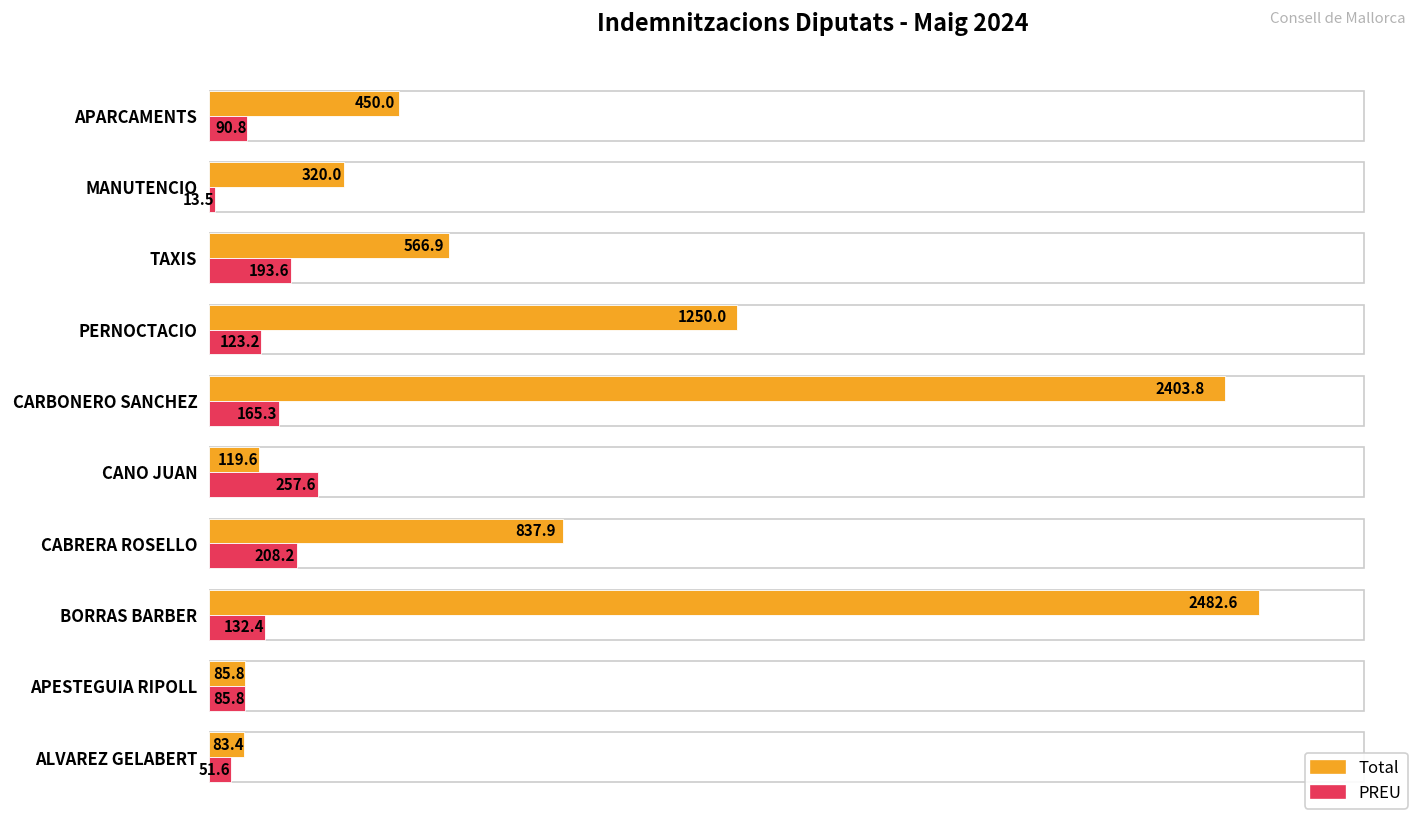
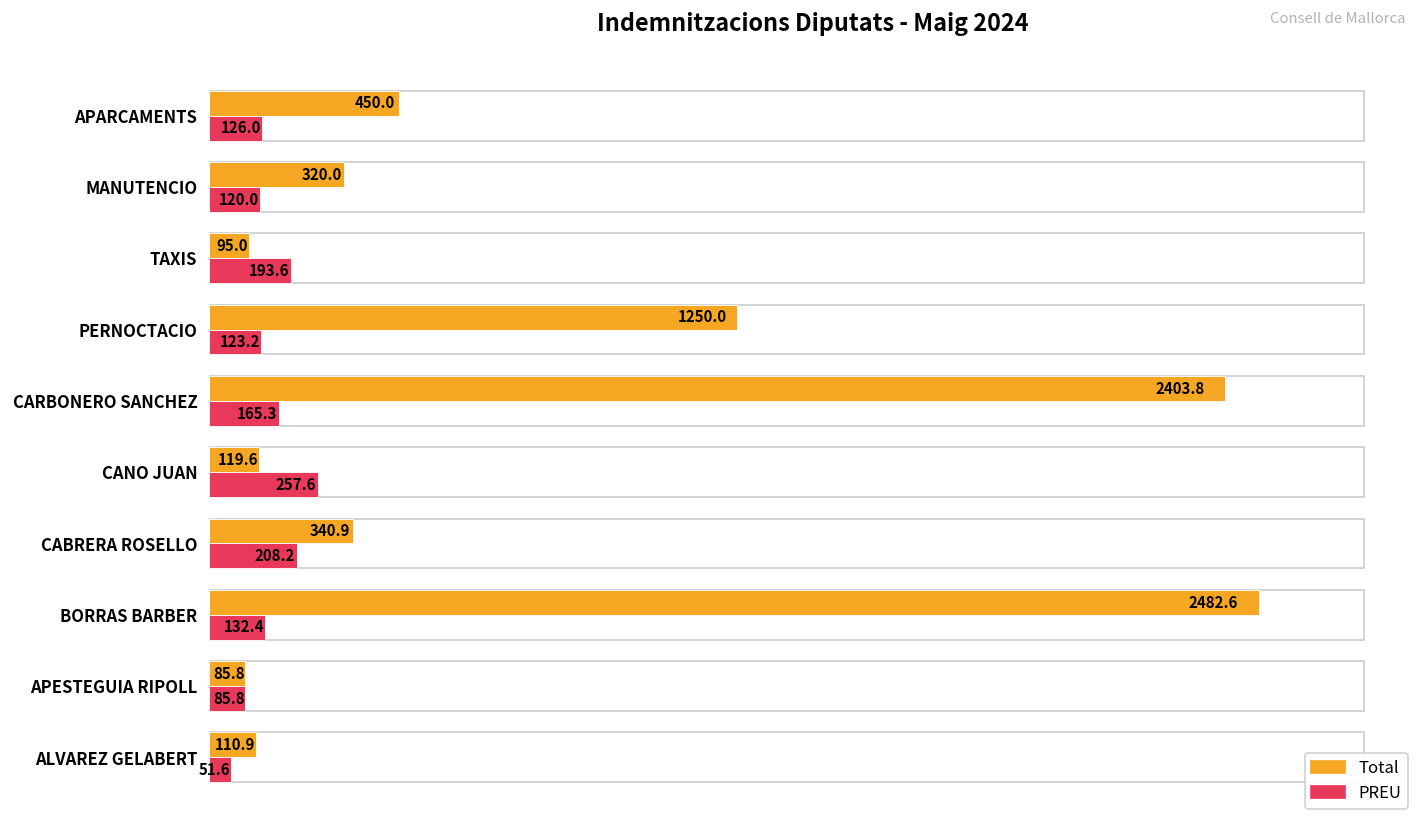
PREU, APARCAMENTS: 90.8 -> 126.0
PREU, MANUTENCIO: 13.5 -> 120.0
Total, TAXIS: 566.9 -> 95.0
Total, CABRERA ROSELLO: 837.9 -> 340.9
Total, ALVAREZ GELABERT: 83.4 -> 110.9
